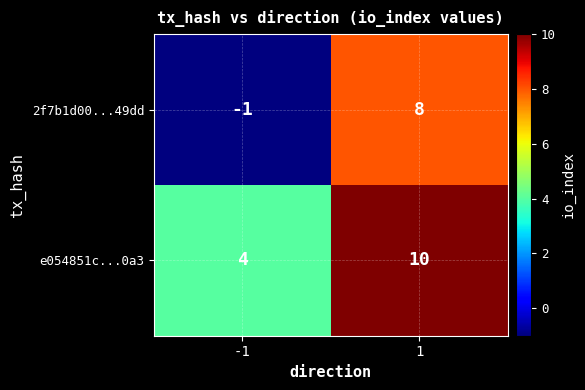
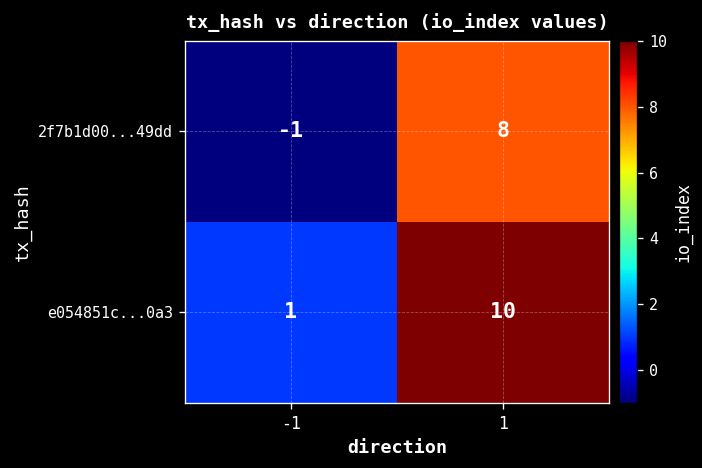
e054851c...0a3, -1: 4 -> 1
